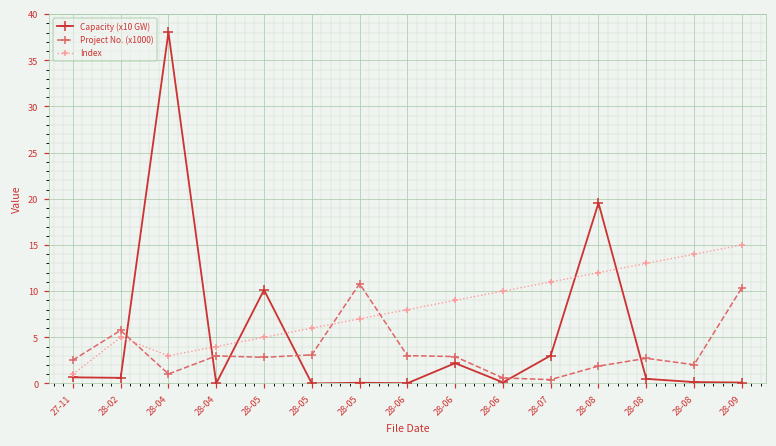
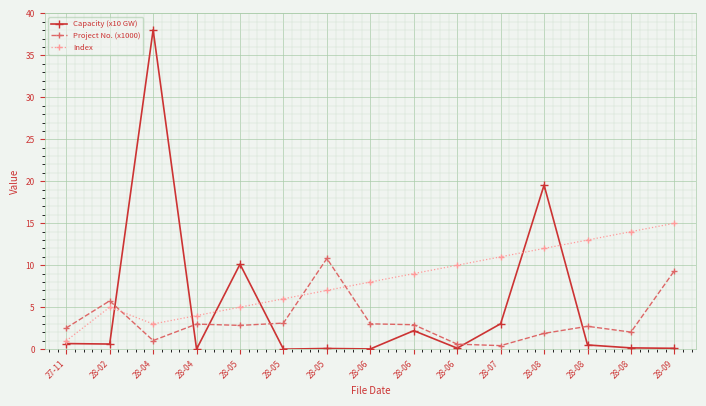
Project No. (x1000), 28-09: 10 -> 9
